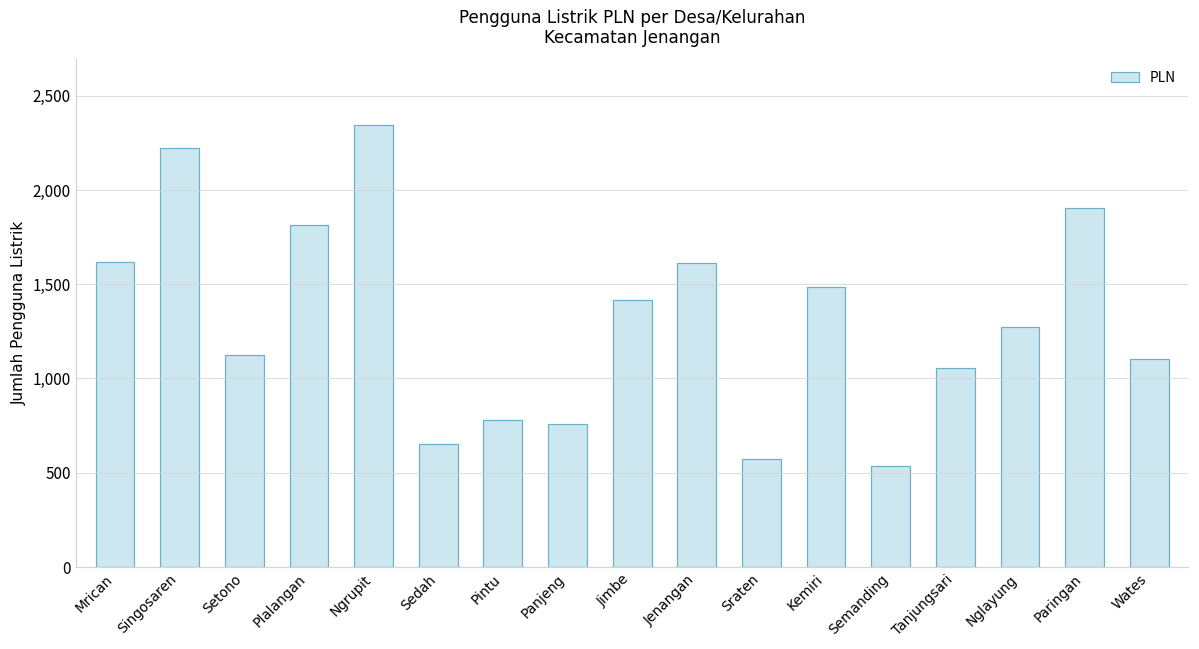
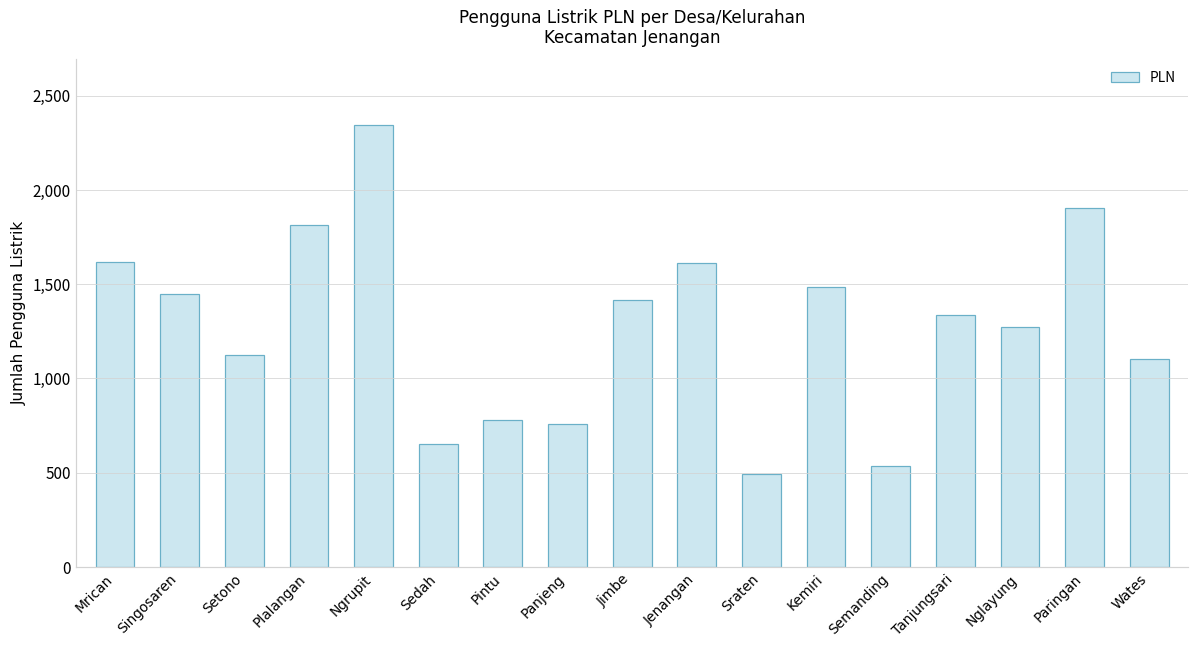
Singosaren: 2,220 -> 1,450
Sraten: 580 -> 490
Tanjungsari: 1,060 -> 1,340
